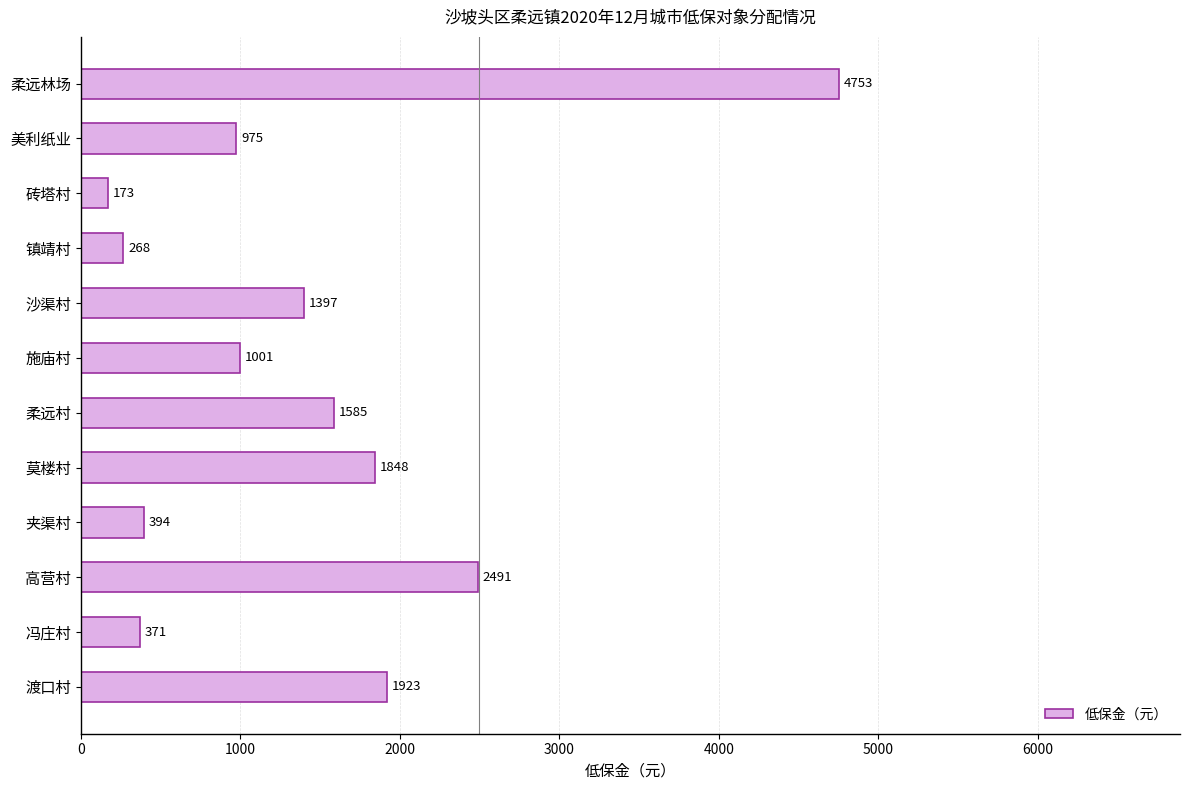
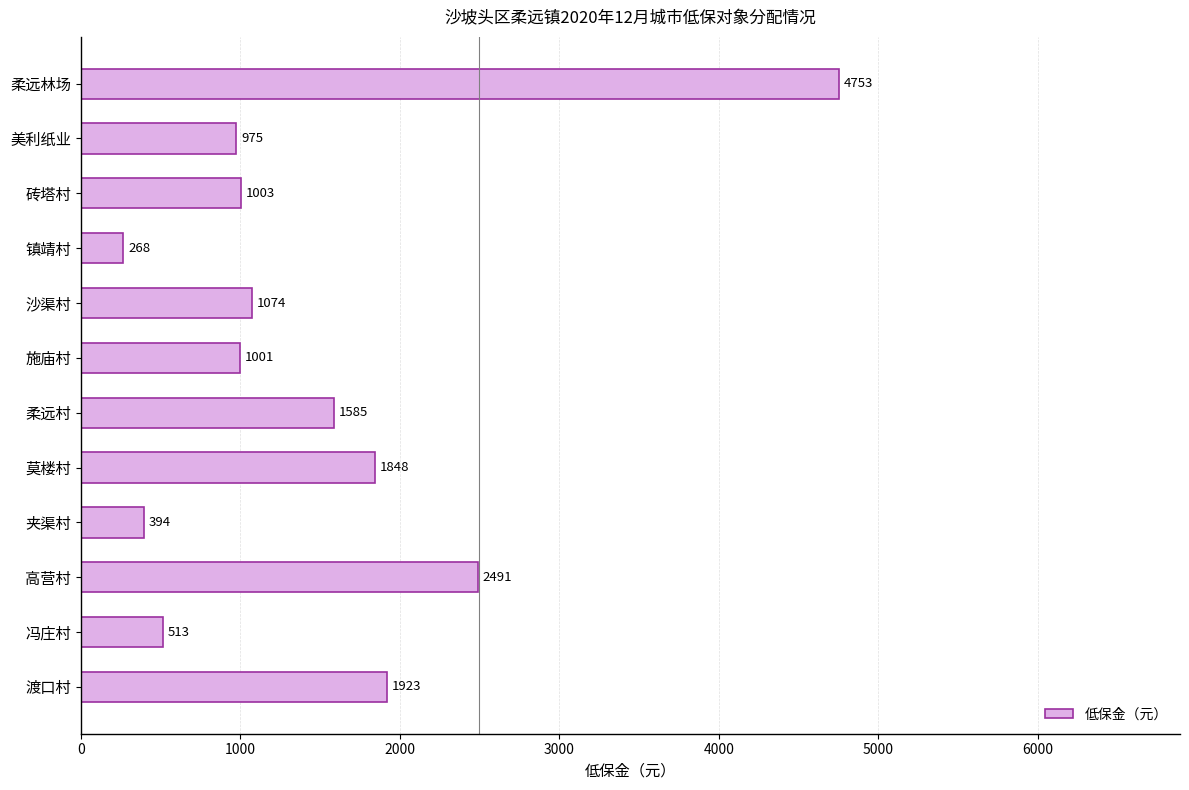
砖塔村: 173 -> 1003
沙渠村: 1397 -> 1074
冯庄村: 371 -> 513
